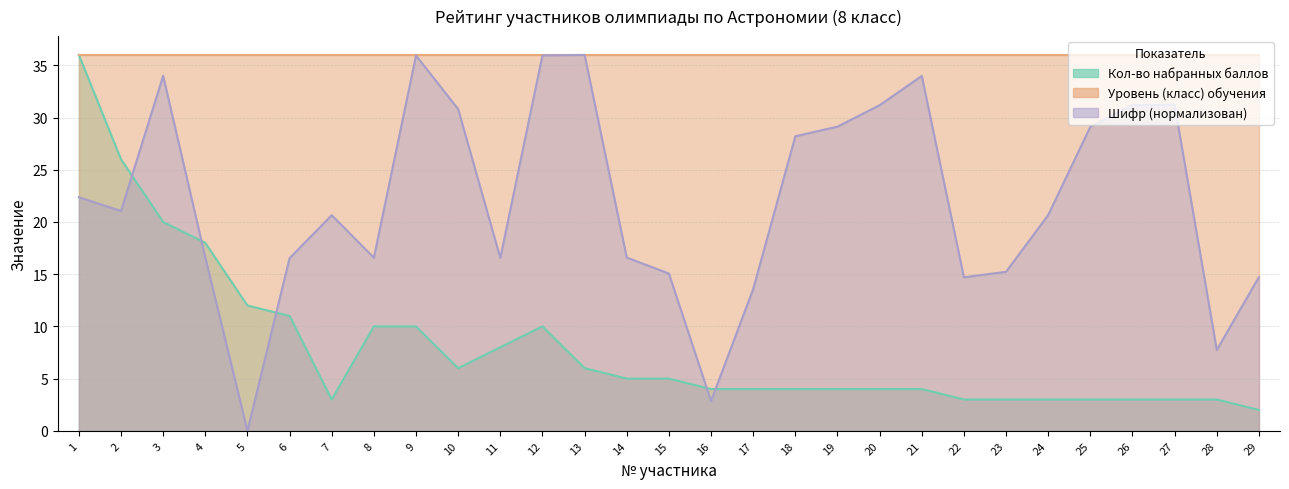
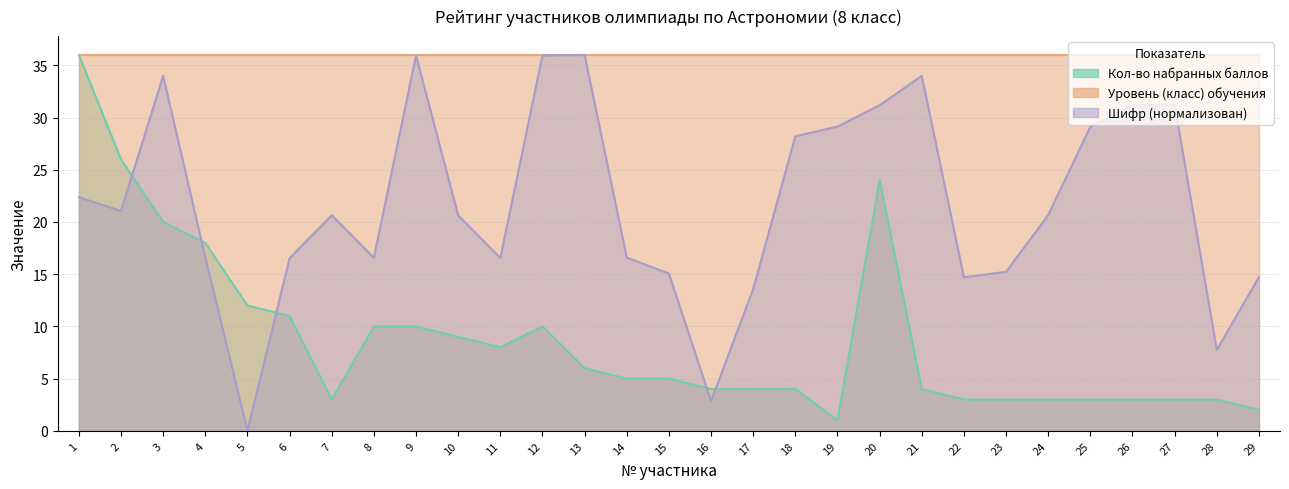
Кол-во набранных баллов, 10: 6 -> 9
Шифр (нормализован), 10: 30.8 -> 20.6
Кол-во набранных баллов, 19: 4 -> 1
Кол-во набранных баллов, 20: 4 -> 24
